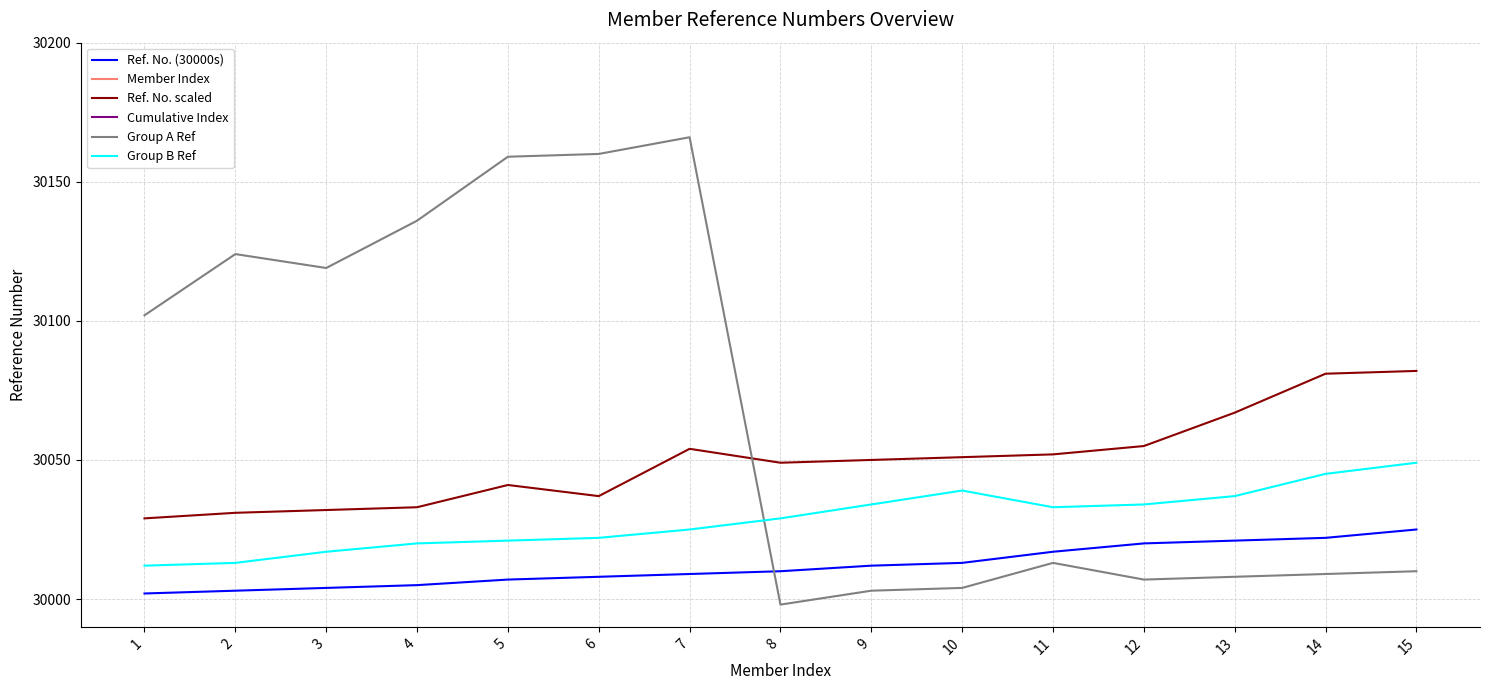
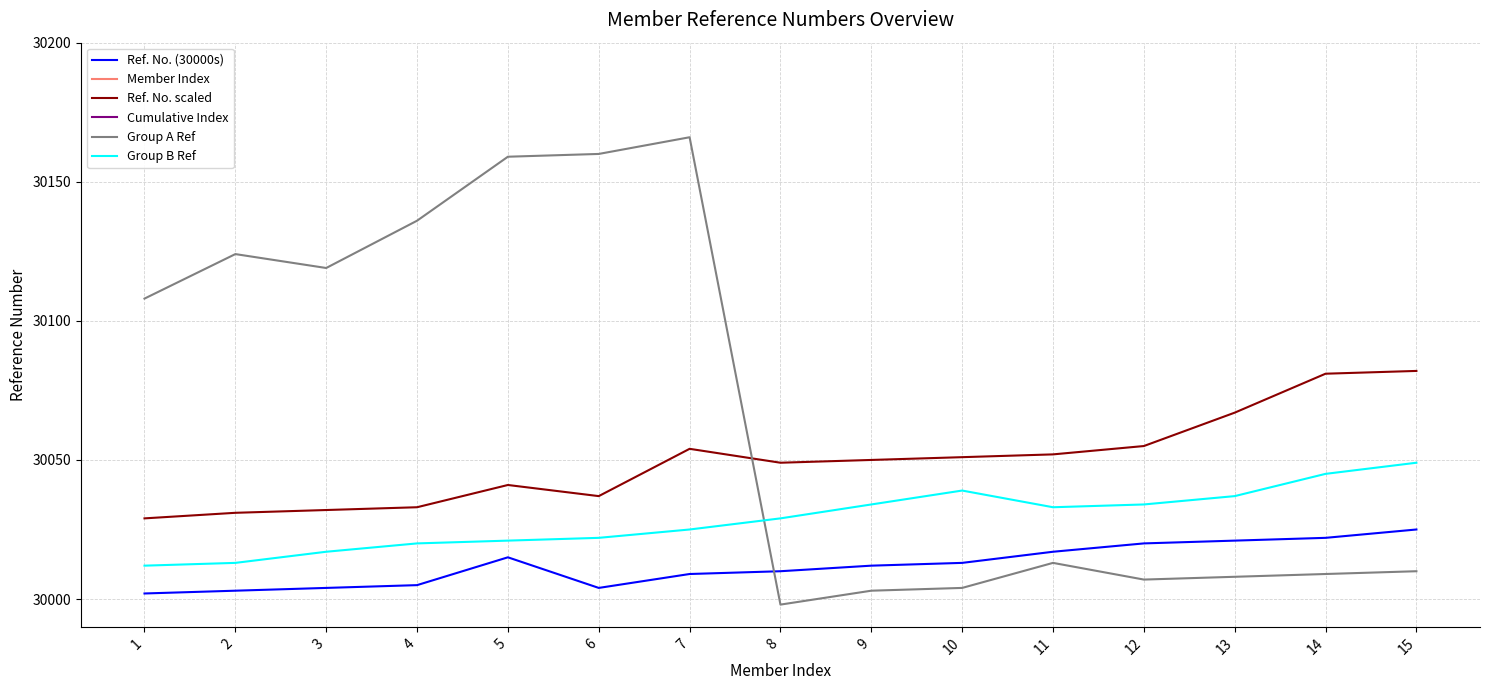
Group A Ref, 1: 30102 -> 30108
Ref. No. (30000s), 5: 30007 -> 30015
Ref. No. (30000s), 6: 30008 -> 30004
